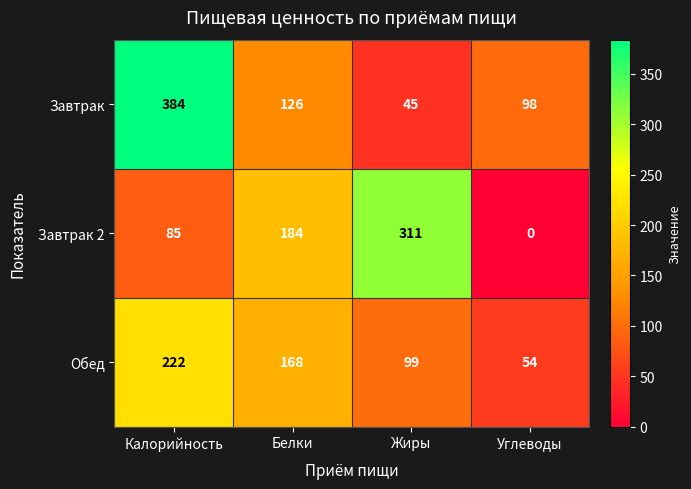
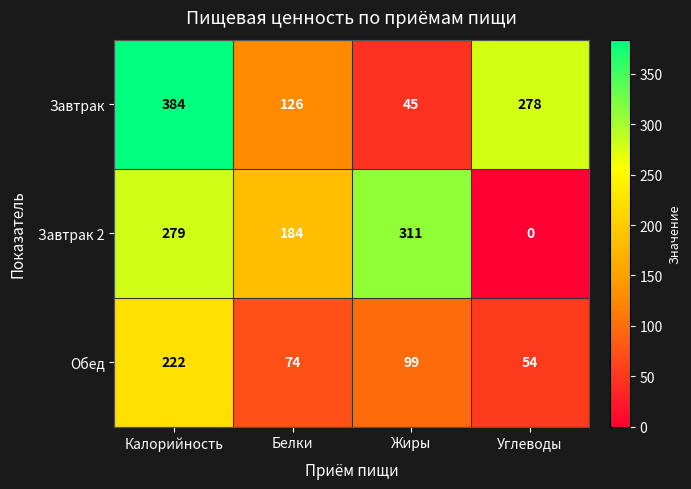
Завтрак, Углеводы: 98 -> 278
Завтрак 2, Калорийность: 85 -> 279
Обед, Белки: 168 -> 74
